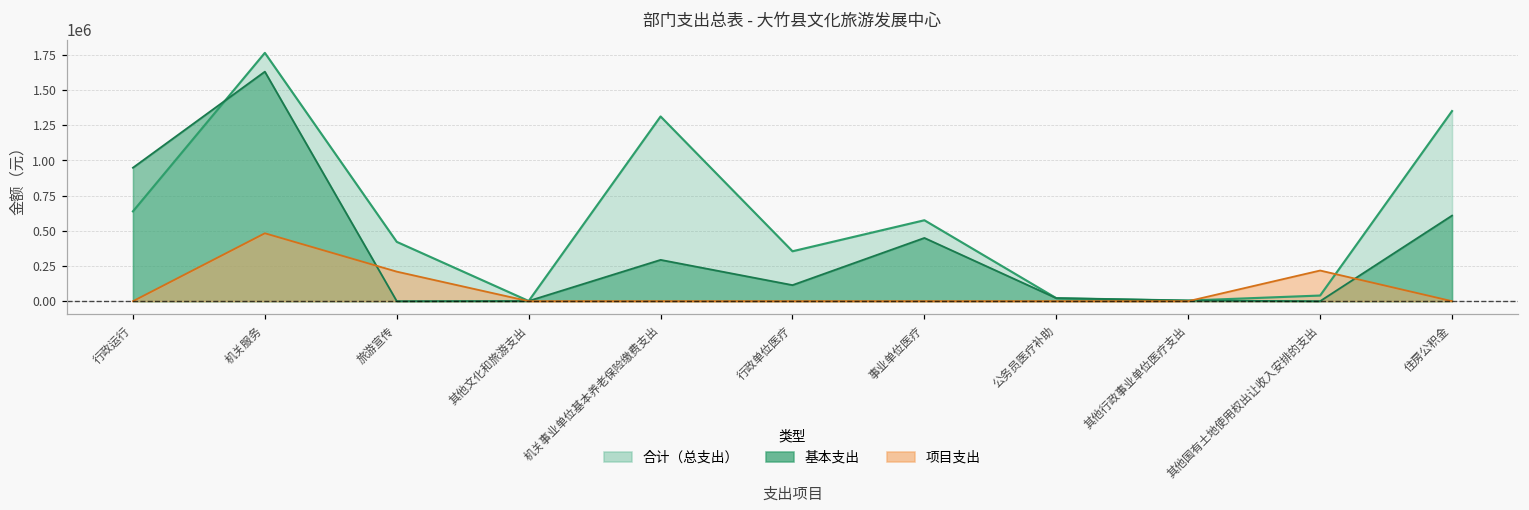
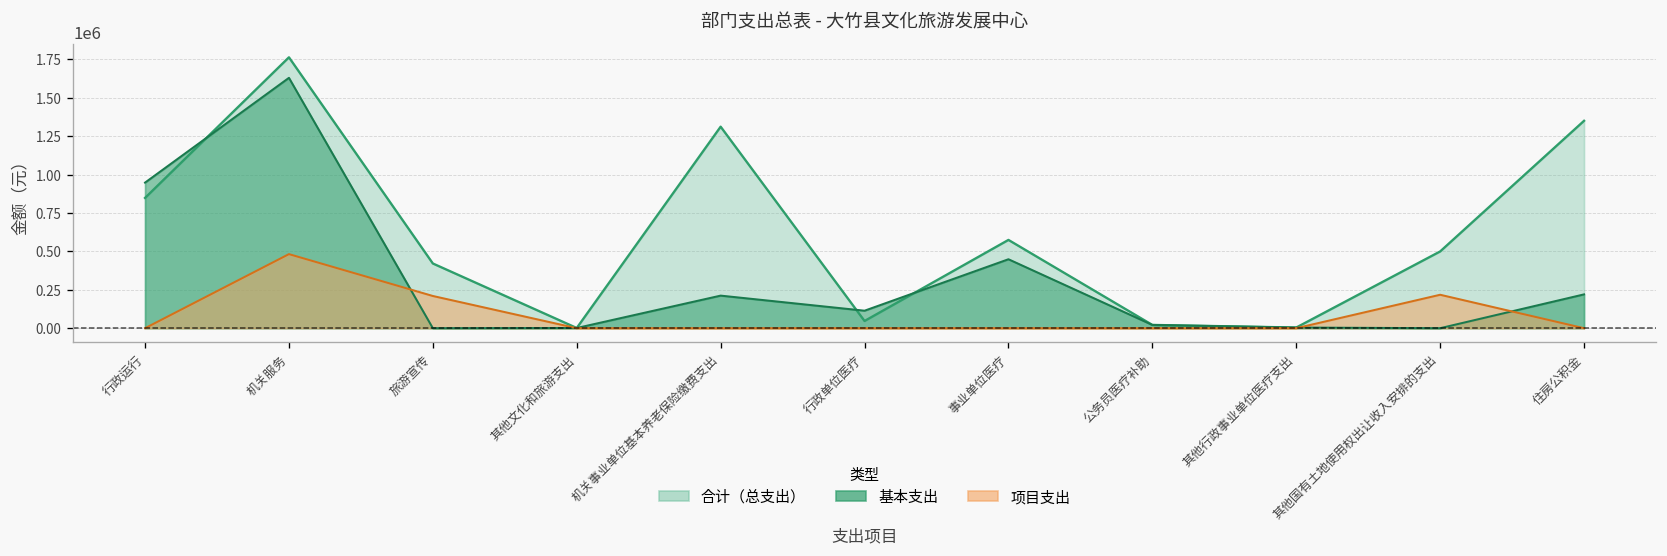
合计（总支出）, 行政运行: 640000 -> 850000
基本支出, 机关事业单位基本养老保险缴费支出: 290000 -> 210000
合计（总支出）, 行政单位医疗: 350000 -> 50000
合计（总支出）, 其他国有土地使用权出让收入安排的支出: 40000 -> 500000
基本支出, 住房公积金: 610000 -> 220000
